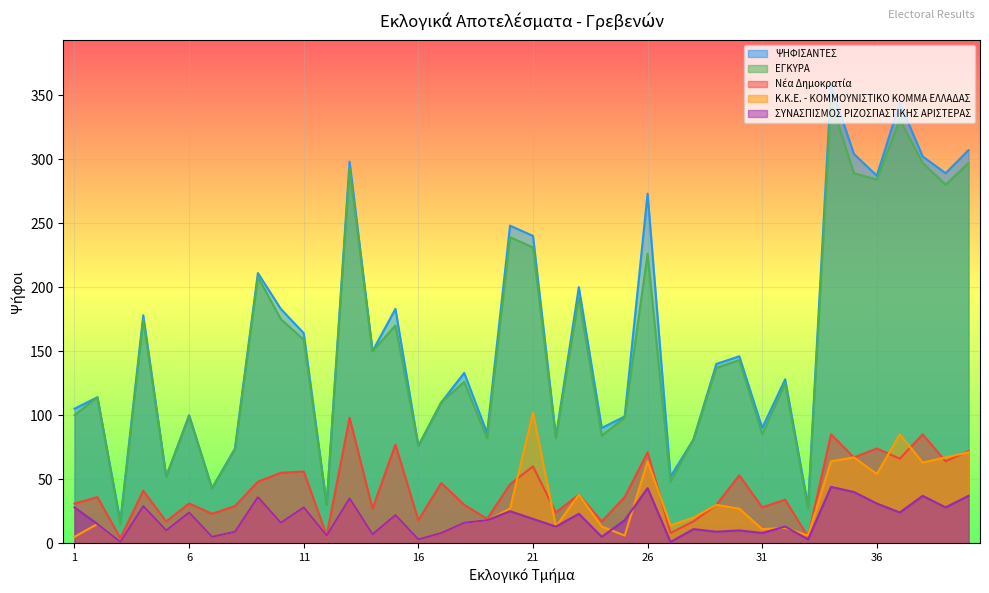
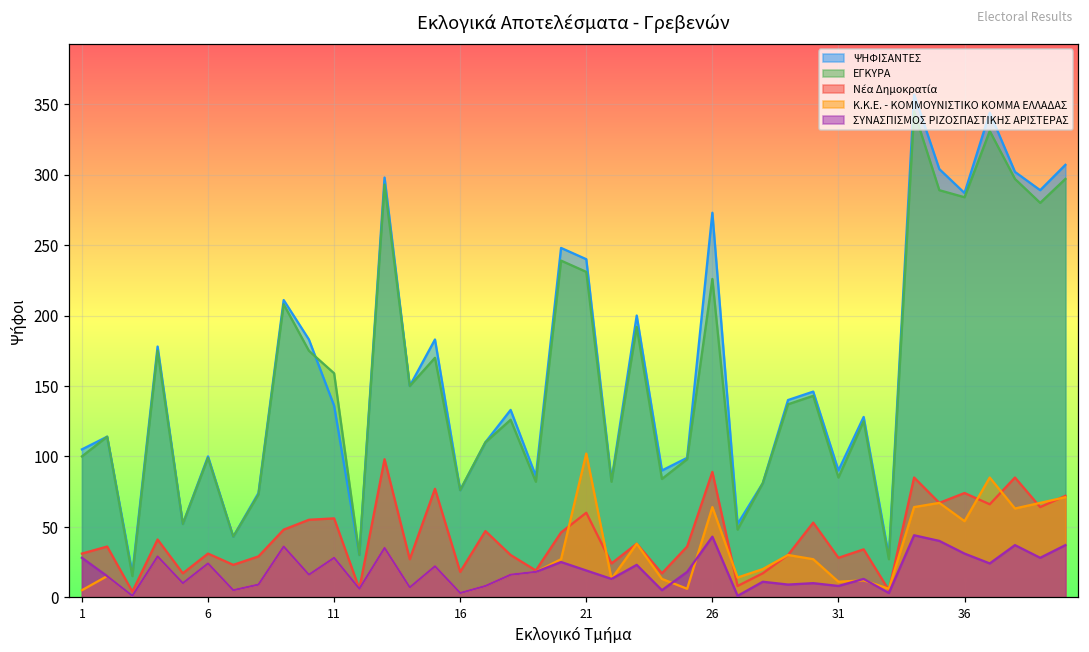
ΨΗΦΙΣΑΝΤΕΣ, 11: 164 -> 136
Νέα Δημοκρατία, 26: 71 -> 89
